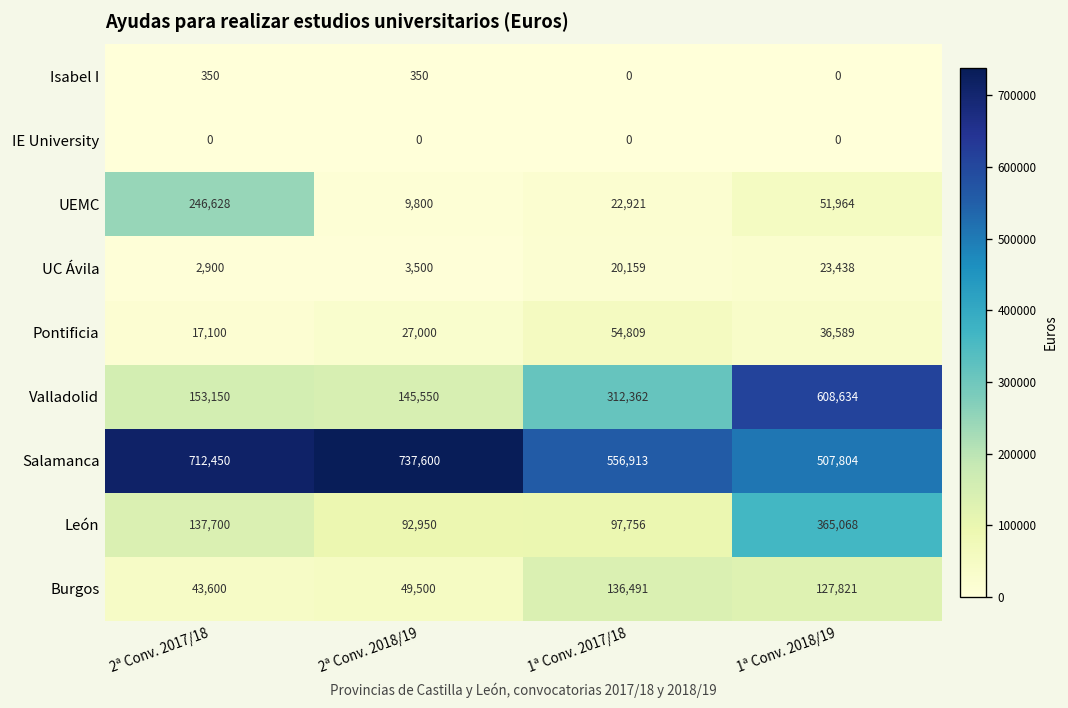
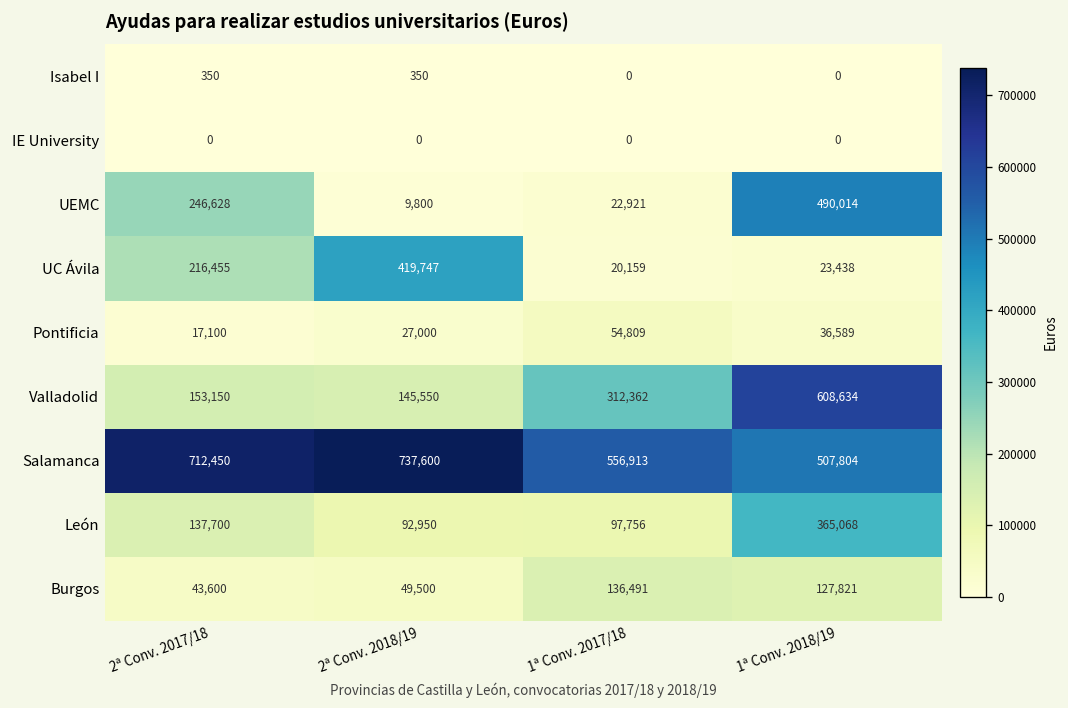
UEMC, 1ª Conv. 2018/19: 51,964 -> 490,014
UC Ávila, 2ª Conv. 2017/18: 2,900 -> 216,455
UC Ávila, 2ª Conv. 2018/19: 3,500 -> 419,747
